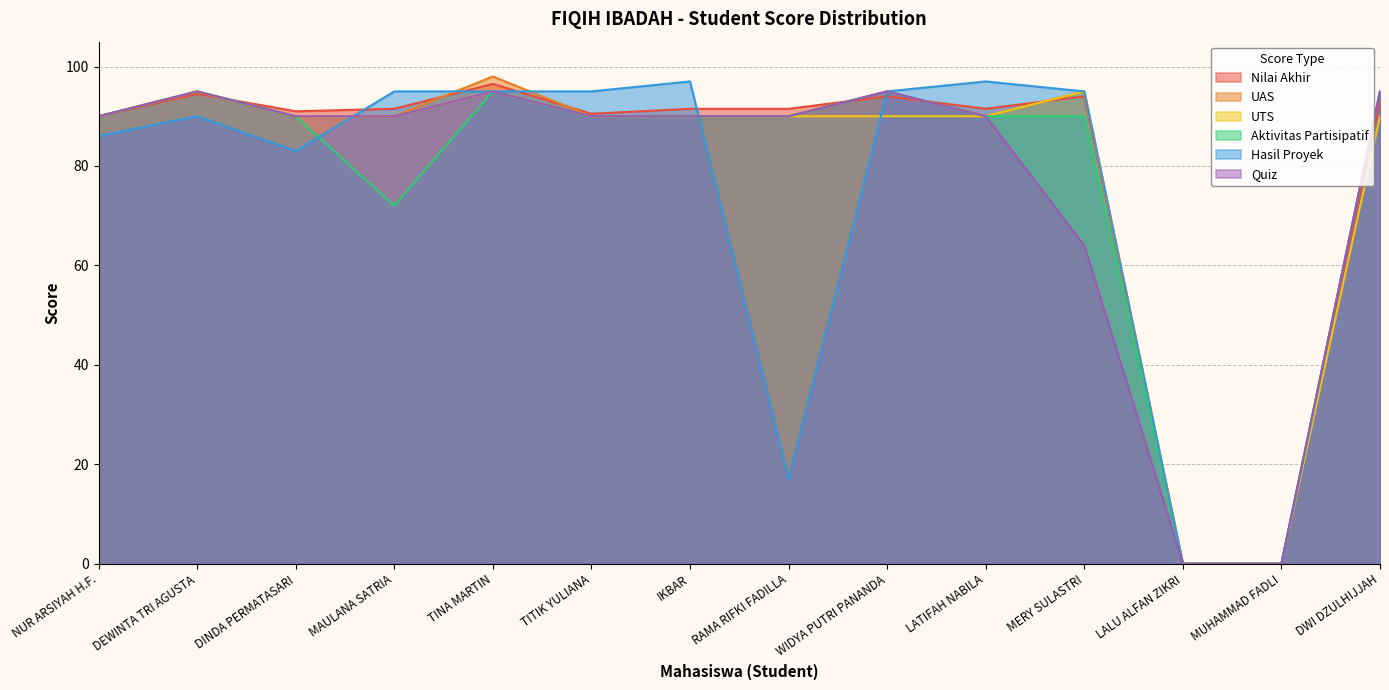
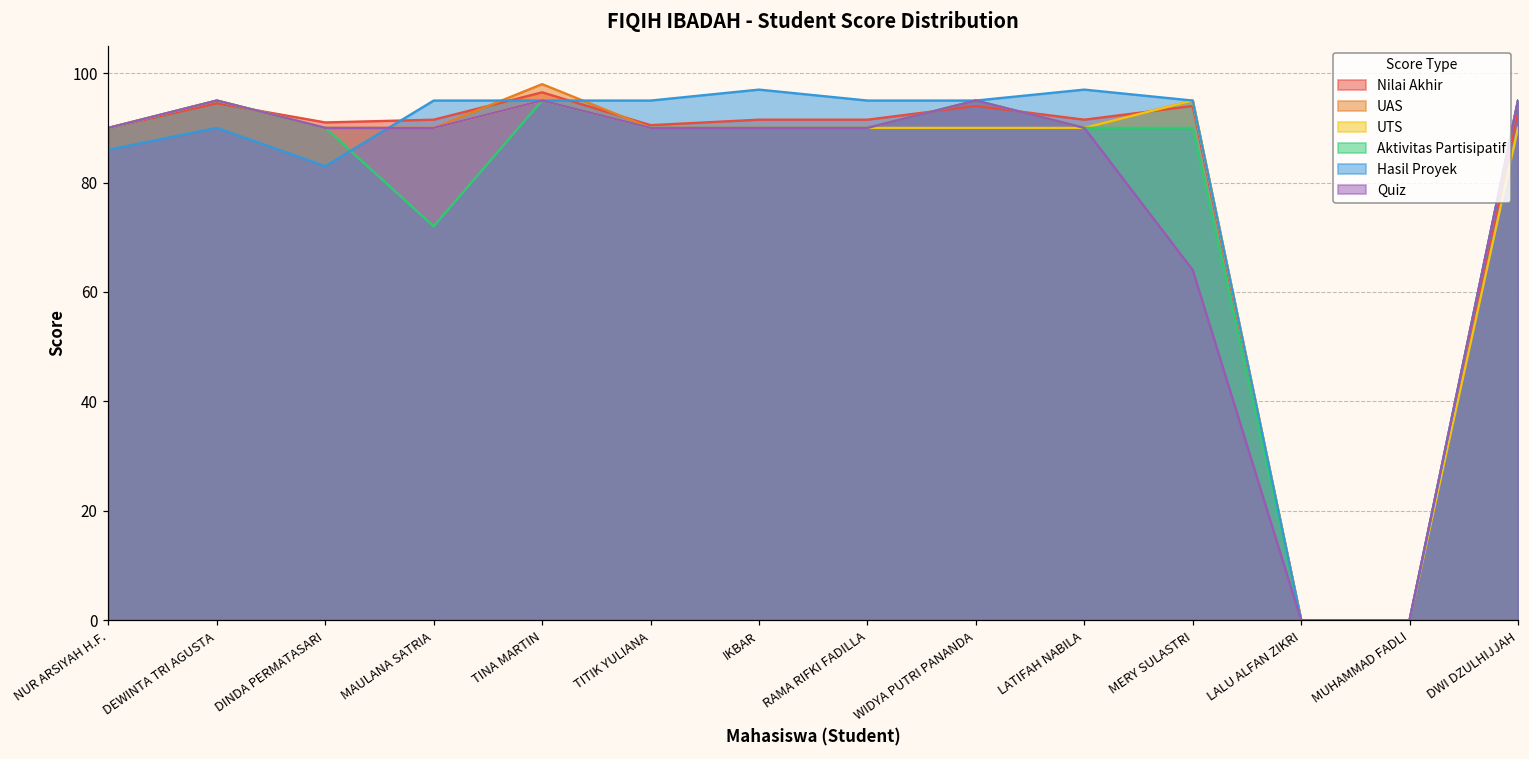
Hasil Proyek, RAMA RIFKI FADILLA: 17 -> 95
